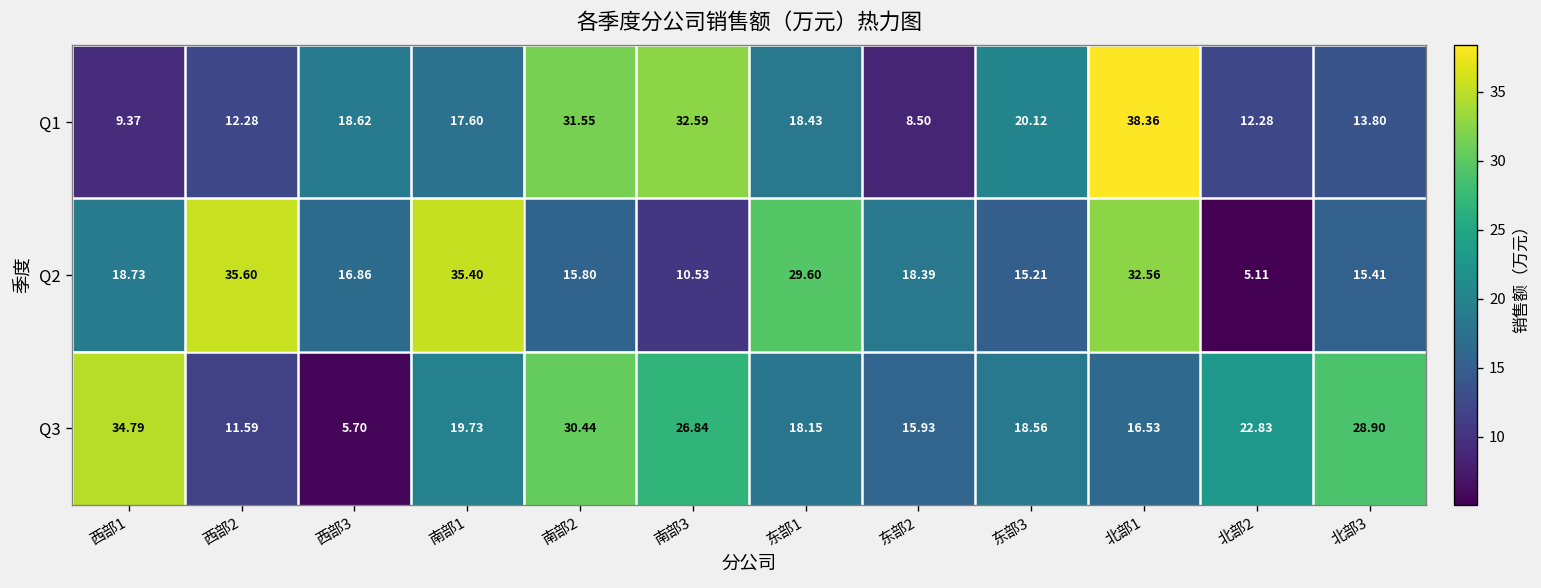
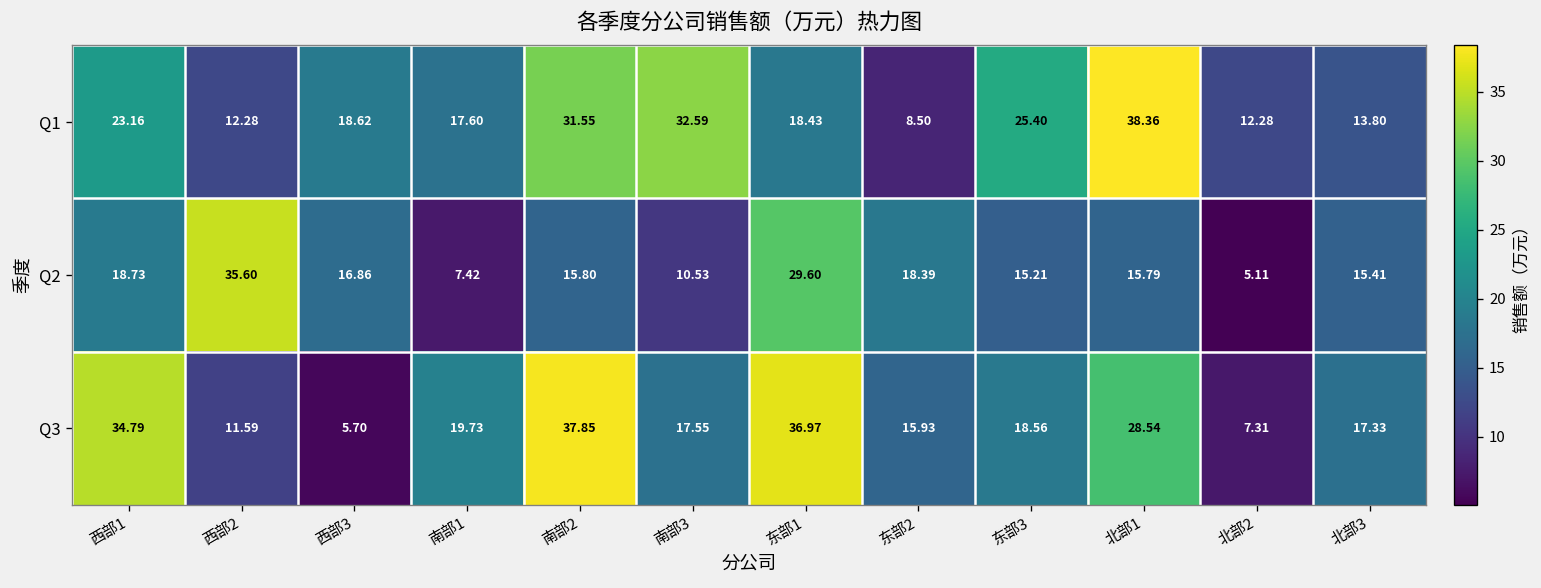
Q1, 西部1: 9.37 -> 23.16
Q1, 东部3: 20.12 -> 25.40
Q2, 南部1: 35.40 -> 7.42
Q2, 北部1: 32.56 -> 15.79
Q3, 南部2: 30.44 -> 37.85
Q3, 南部3: 26.84 -> 17.55
Q3, 东部1: 18.15 -> 36.97
Q3, 北部1: 16.53 -> 28.54
Q3, 北部2: 22.83 -> 7.31
Q3, 北部3: 28.90 -> 17.33
